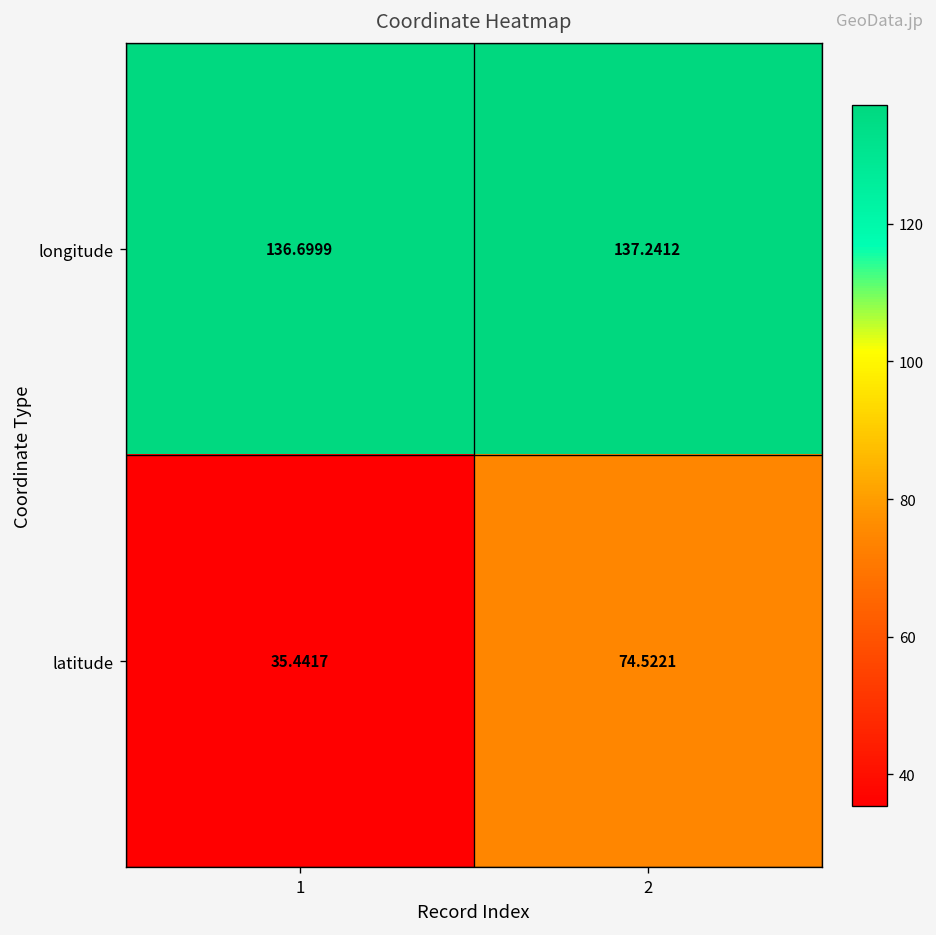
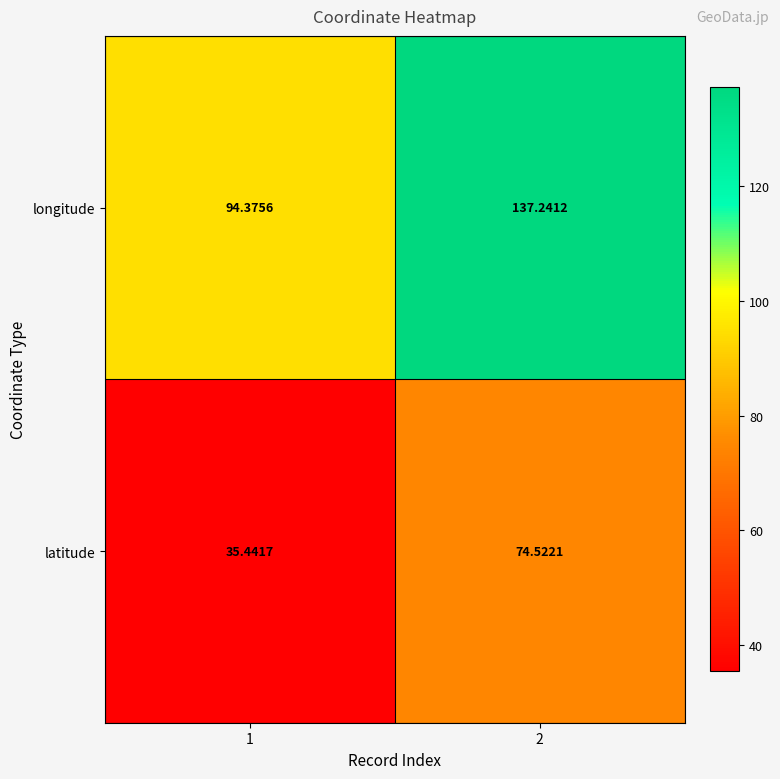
longitude, 1: 136.6999 -> 94.3756
